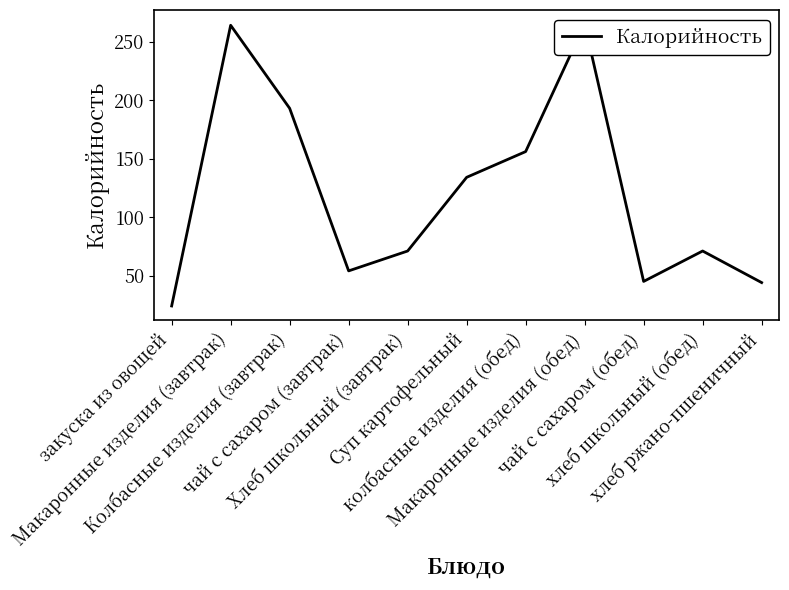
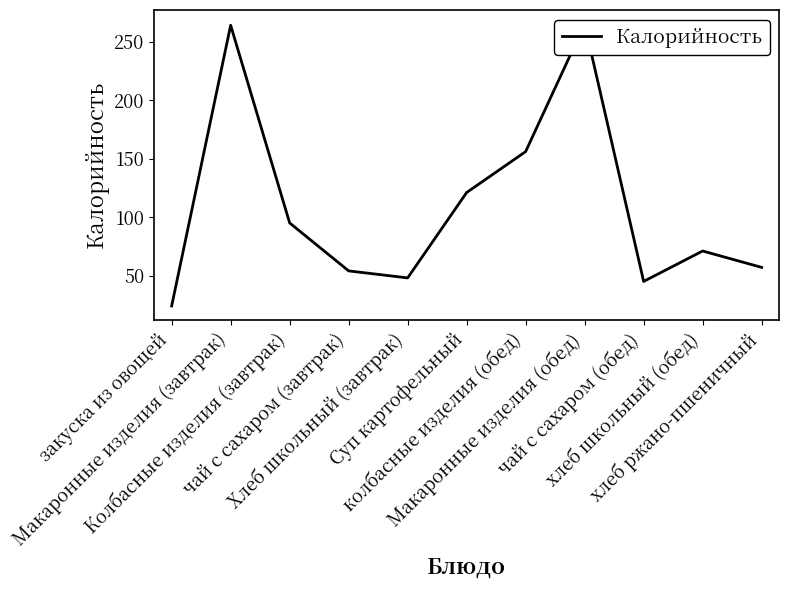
Колбасные изделия (завтрак): 193 -> 95
Хлеб школьный (завтрак): 71 -> 48
Суп картофельный: 134 -> 121
хлеб ржано-пшеничный: 44 -> 57
